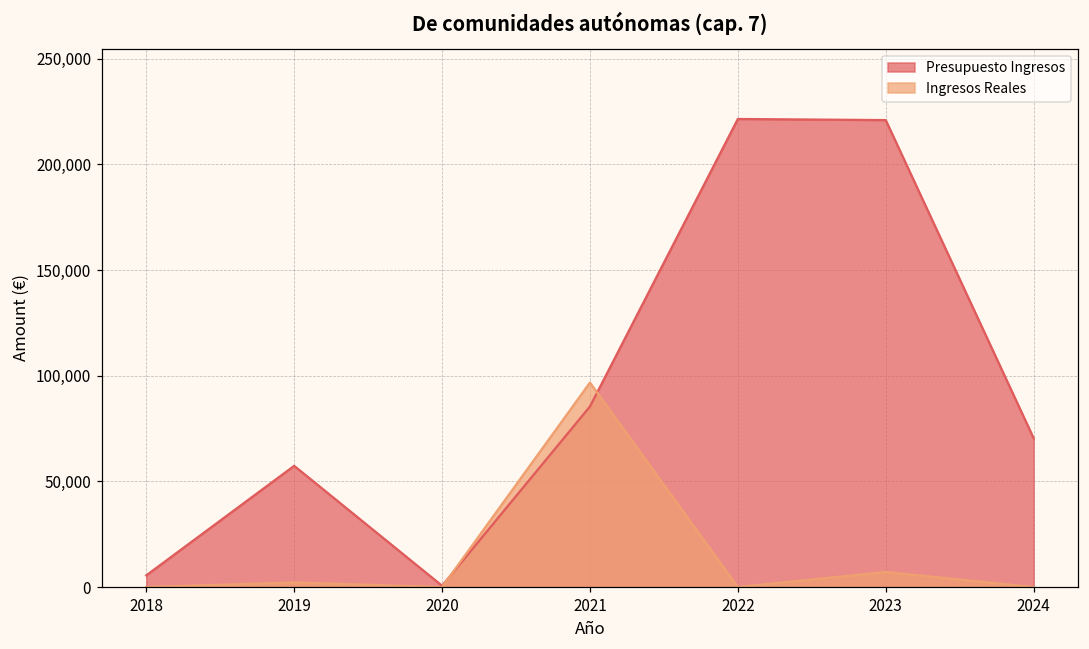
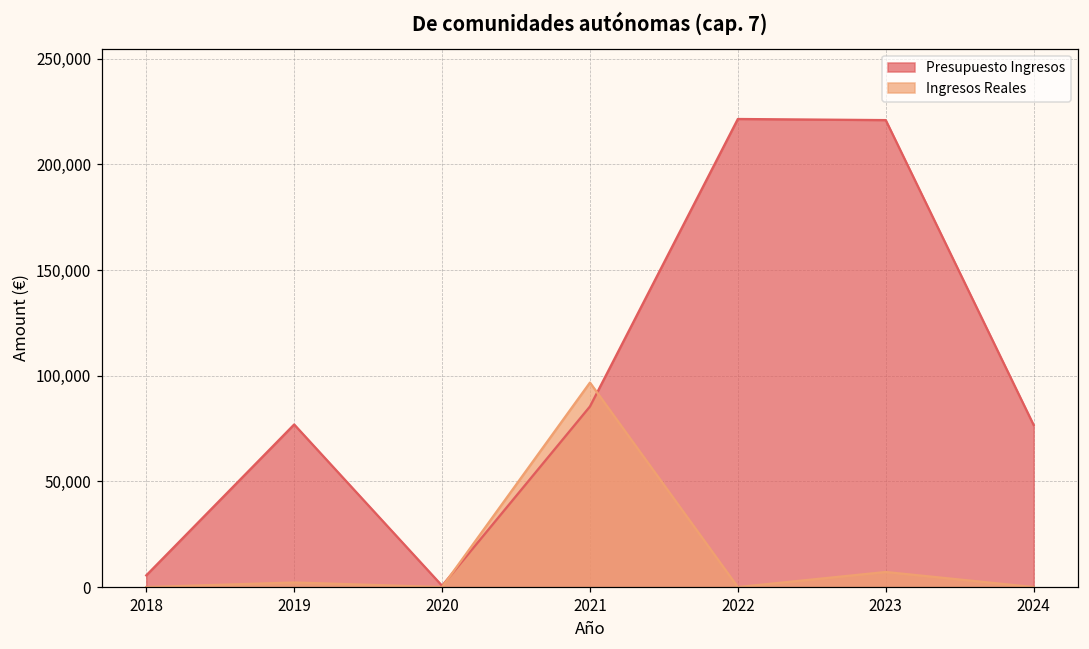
Presupuesto Ingresos, 2019: 57,000 -> 77,000
Presupuesto Ingresos, 2024: 70,000 -> 77,000
